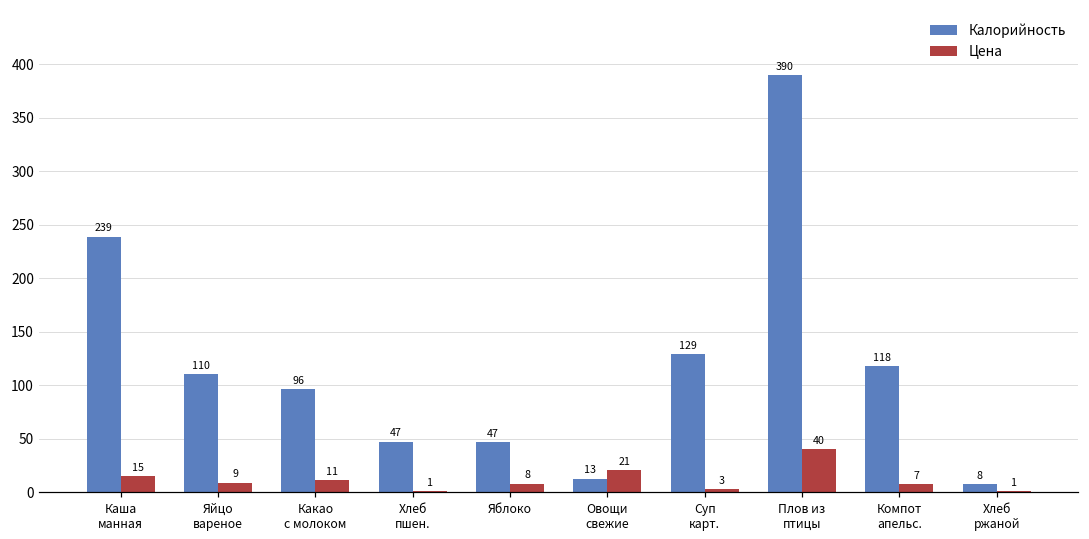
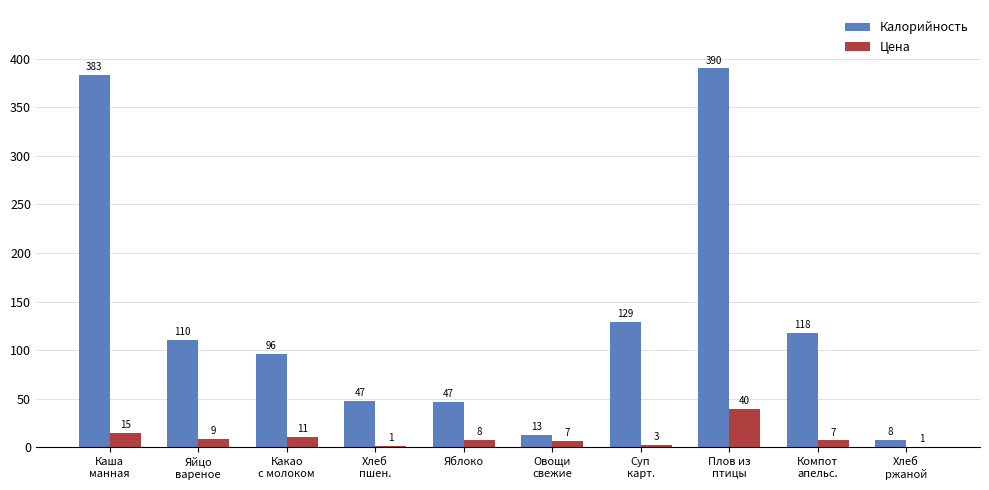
Калорийность, Каша манная: 239 -> 383
Цена, Овощи свежие: 21 -> 7
